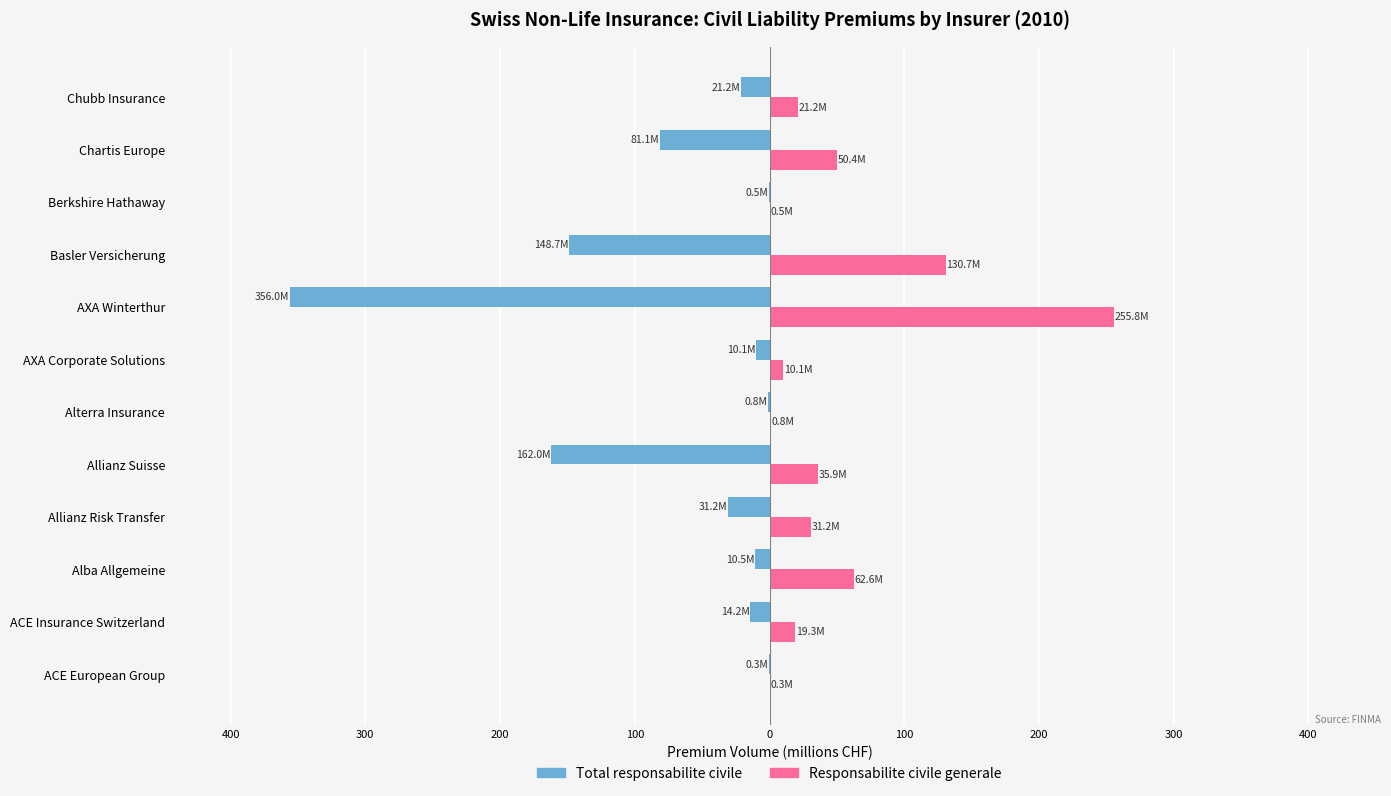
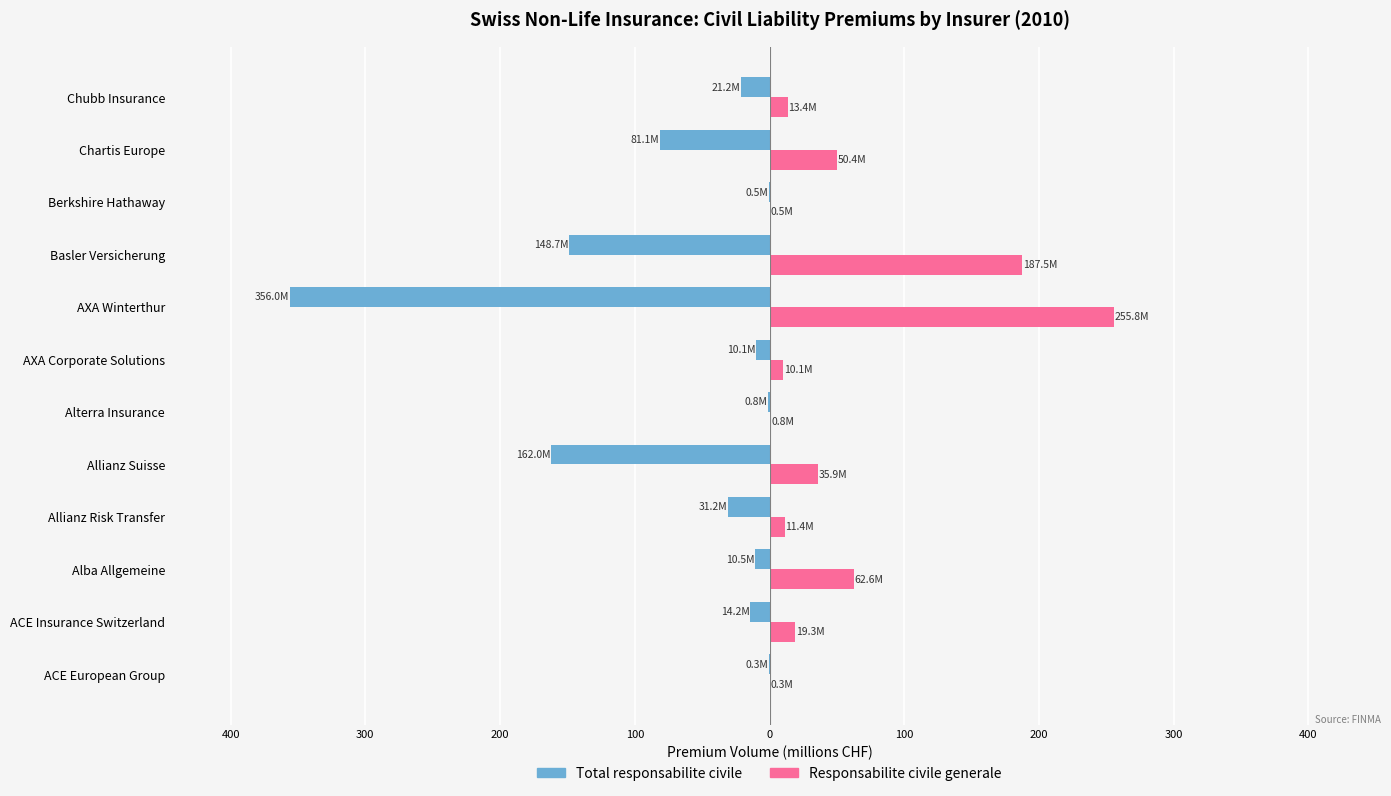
Responsabilite civile generale, Chubb Insurance: 21.2M -> 13.4M
Responsabilite civile generale, Basler Versicherung: 130.7M -> 187.5M
Responsabilite civile generale, Allianz Risk Transfer: 31.2M -> 11.4M
